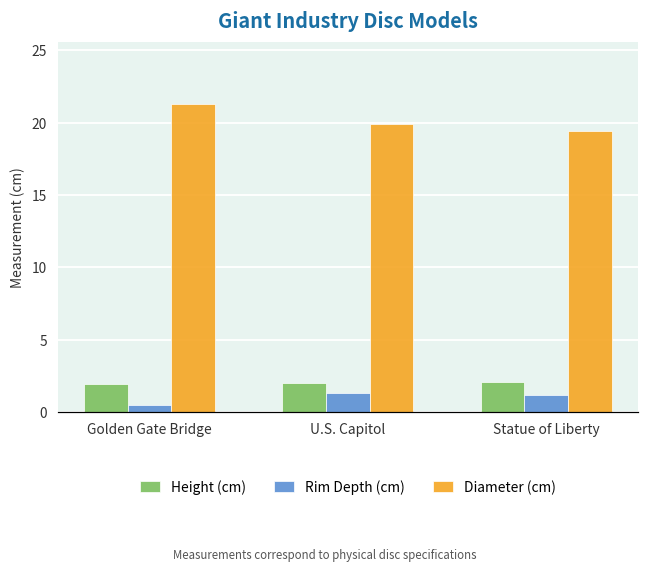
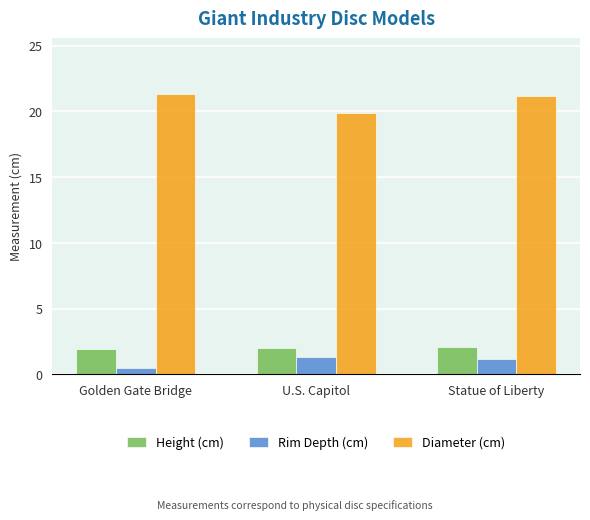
Diameter (cm), Statue of Liberty: 19.4 -> 21.2
